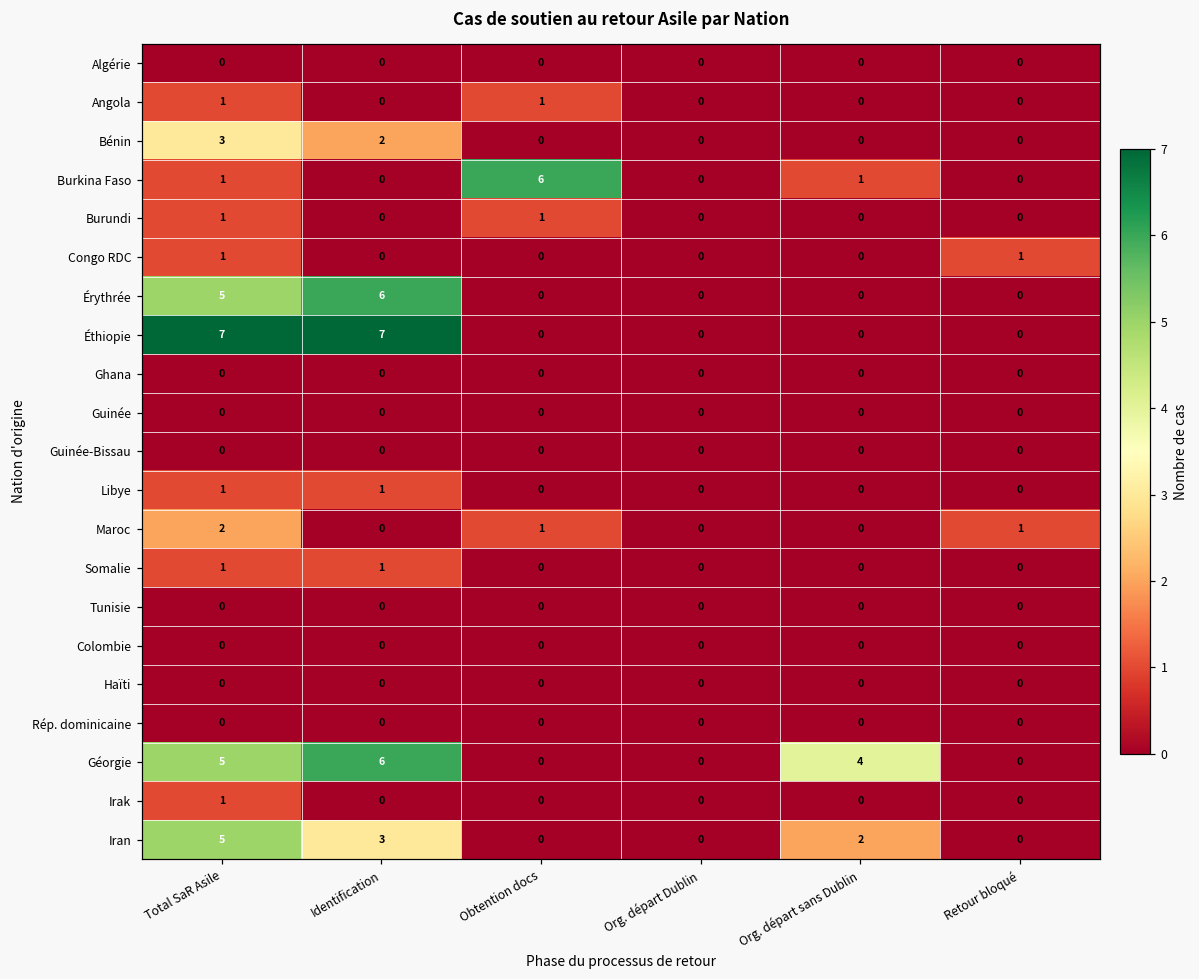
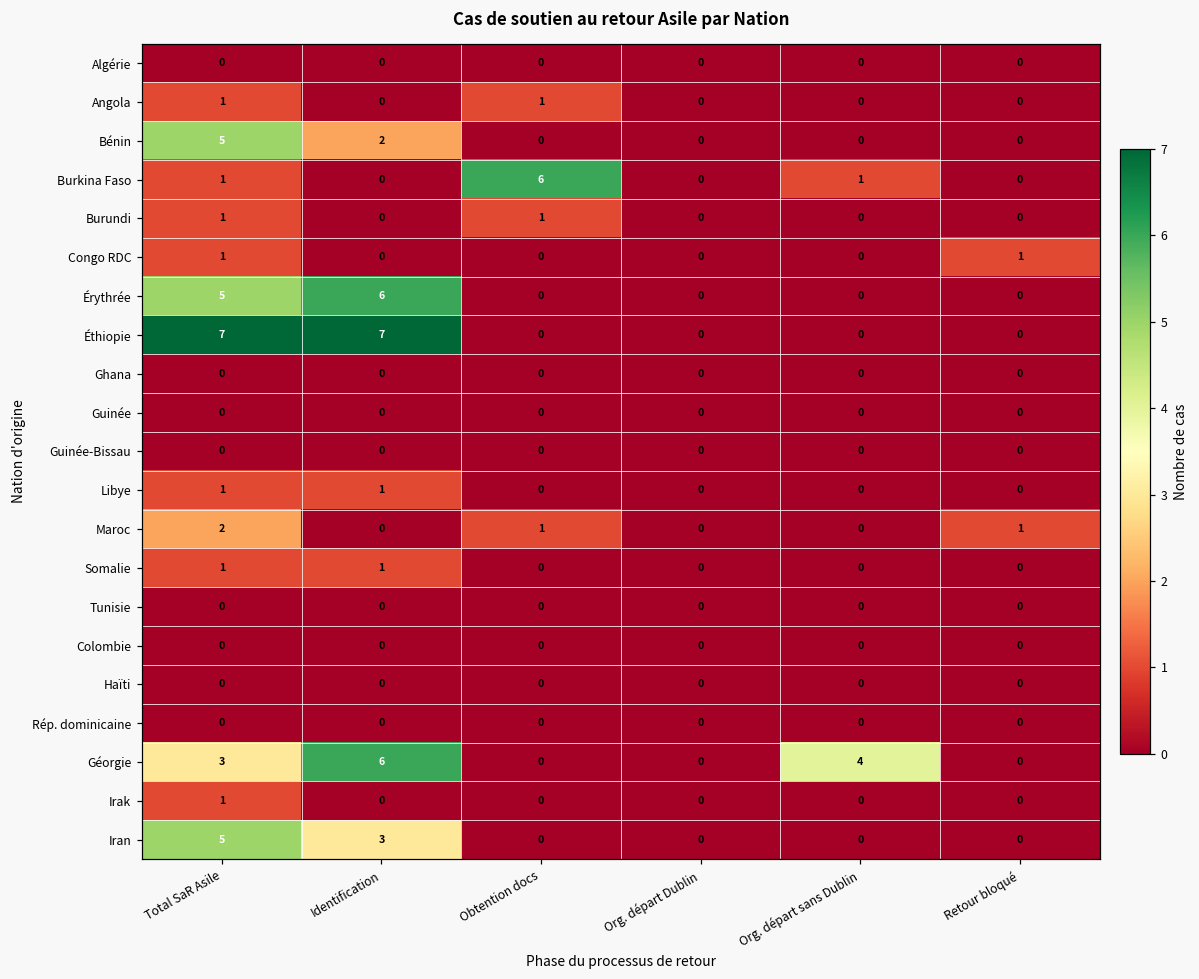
Bénin, Total SaR Asile: 3 -> 5
Géorgie, Total SaR Asile: 5 -> 3
Iran, Org. départ sans Dublin: 2 -> 0
